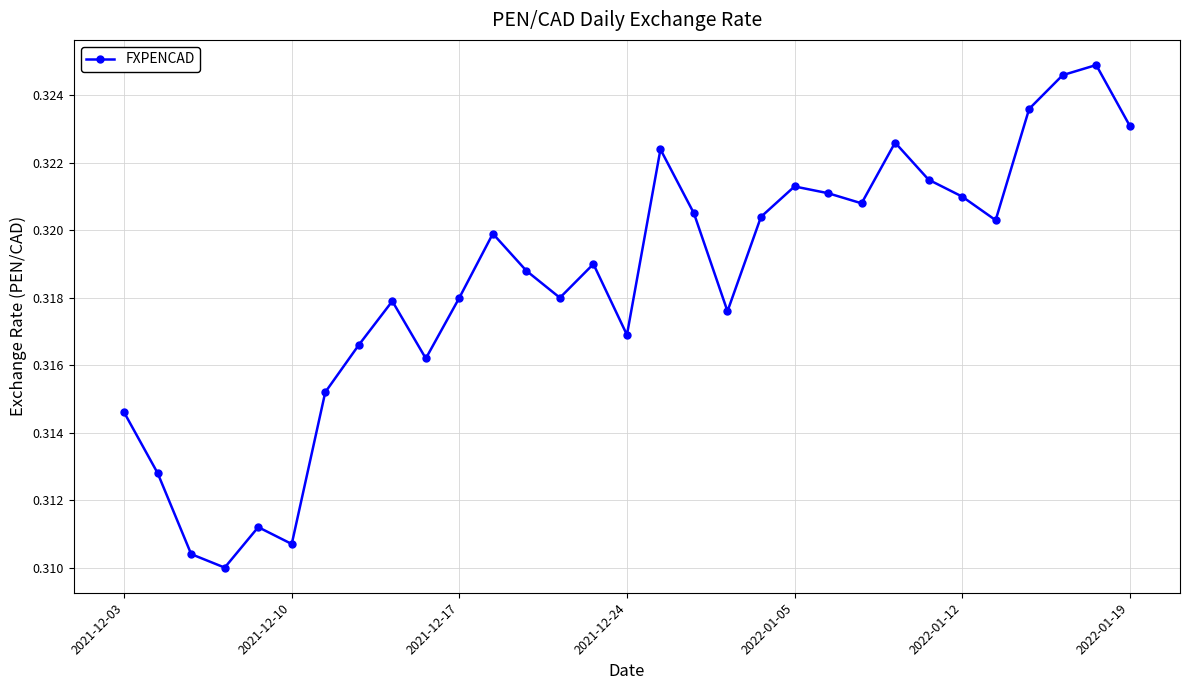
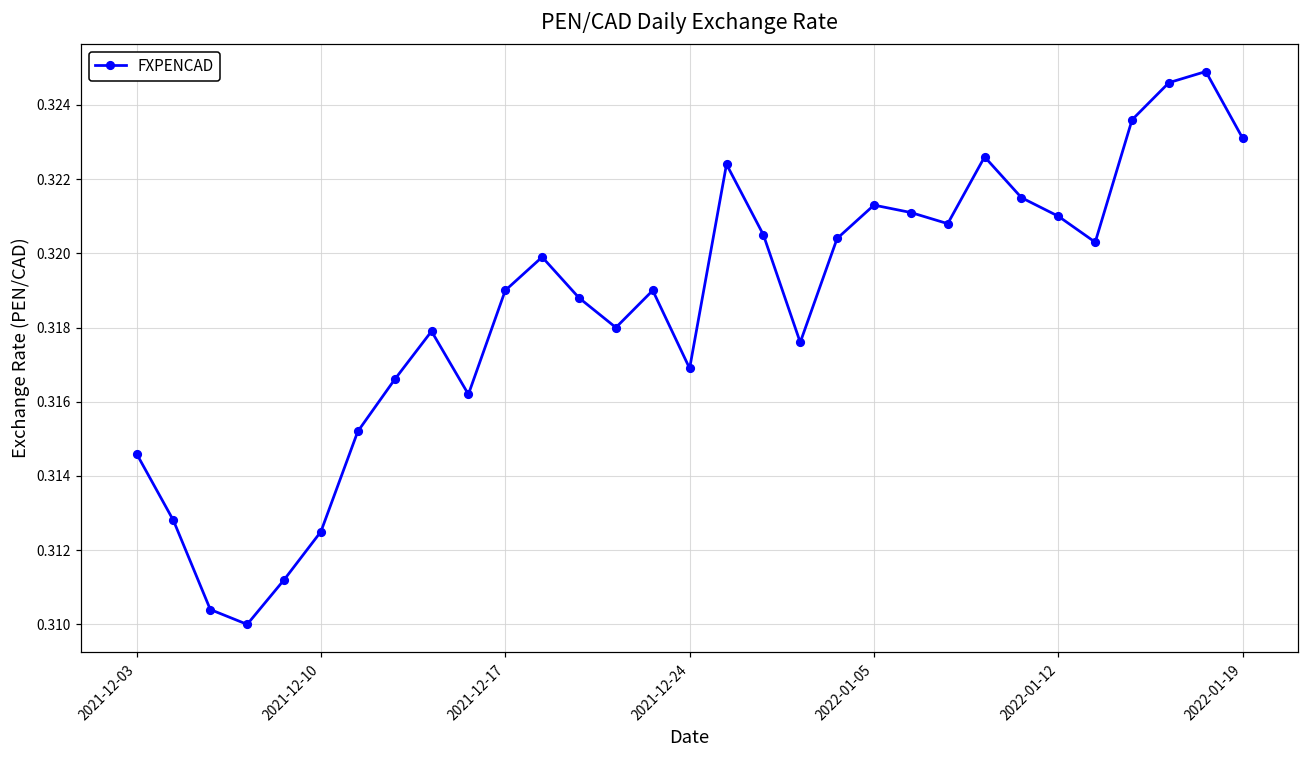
2021-12-10: 0.3107 -> 0.3125
2021-12-17: 0.318 -> 0.319
